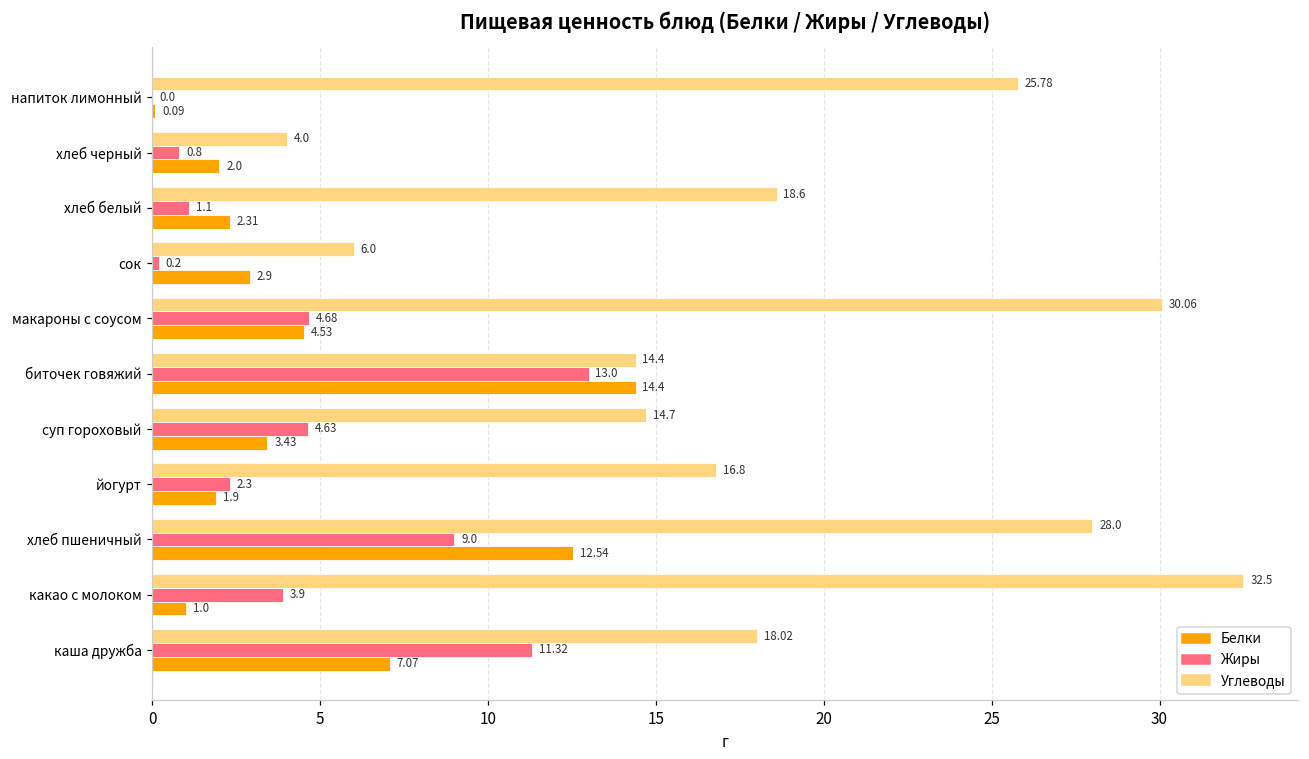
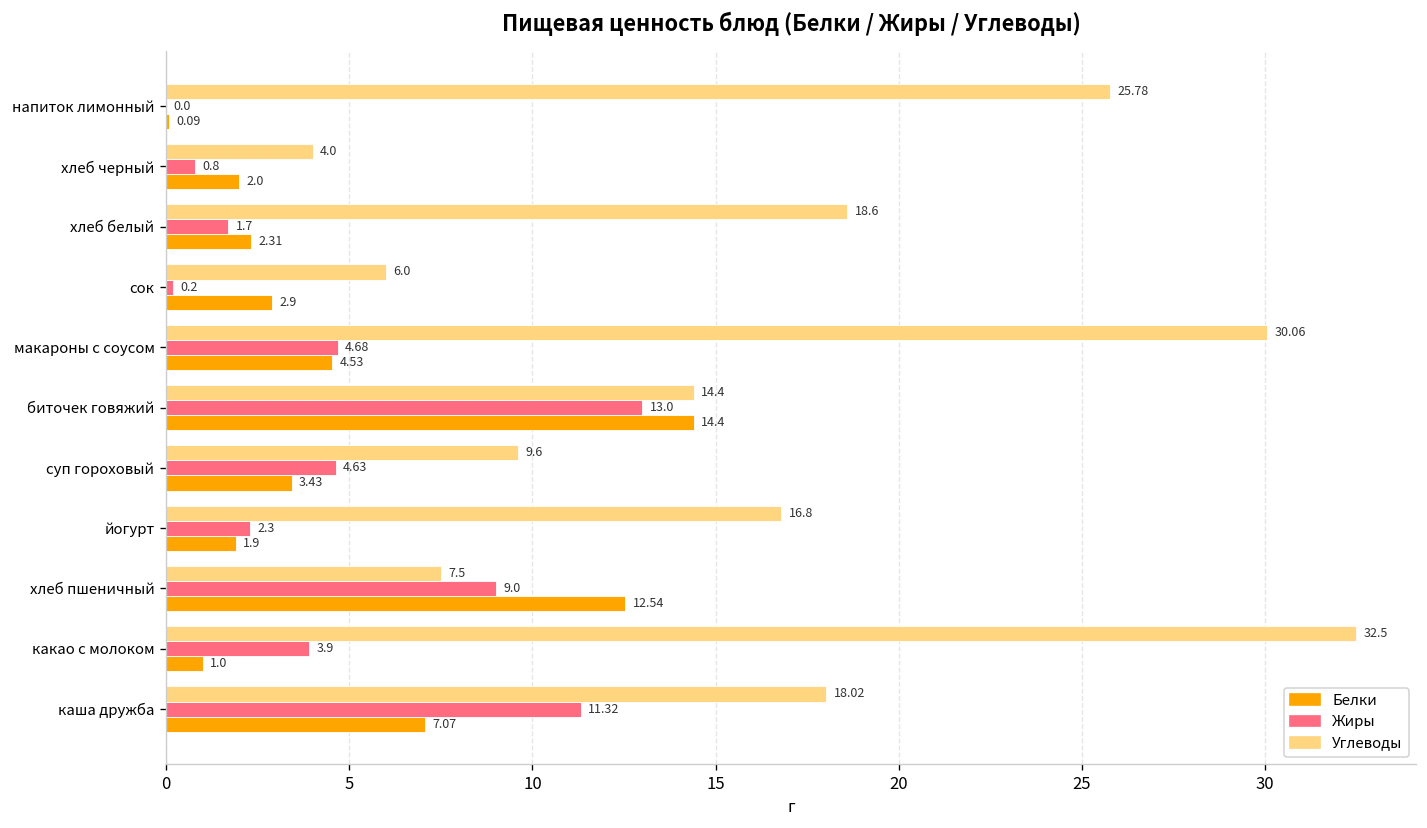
Жиры, хлеб белый: 1.1 -> 1.7
Углеводы, суп гороховый: 14.7 -> 9.6
Углеводы, хлеб пшеничный: 28.0 -> 7.5
